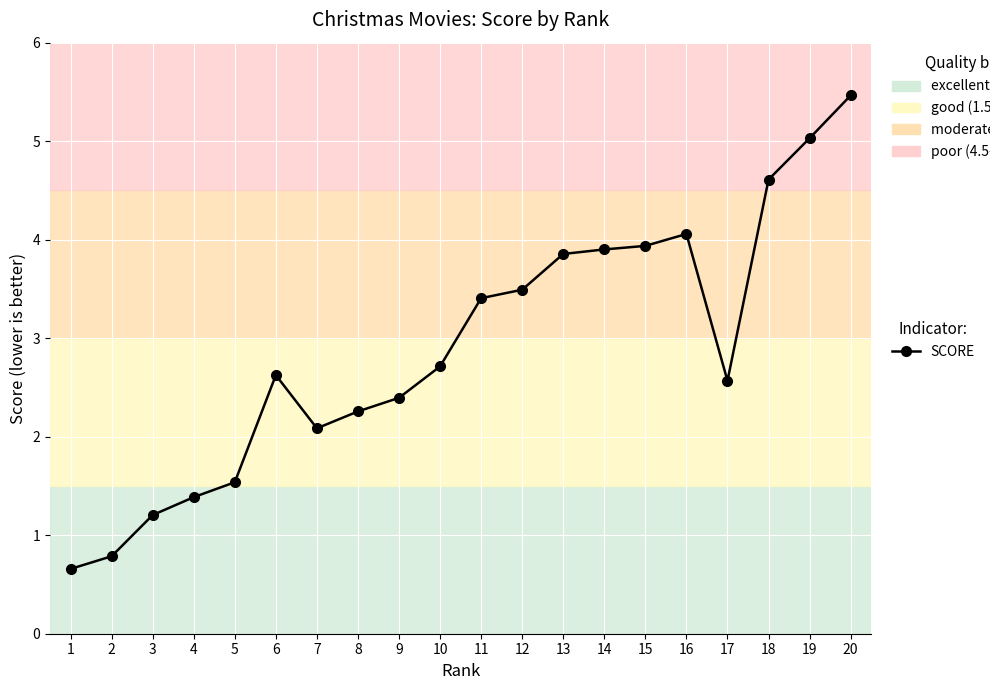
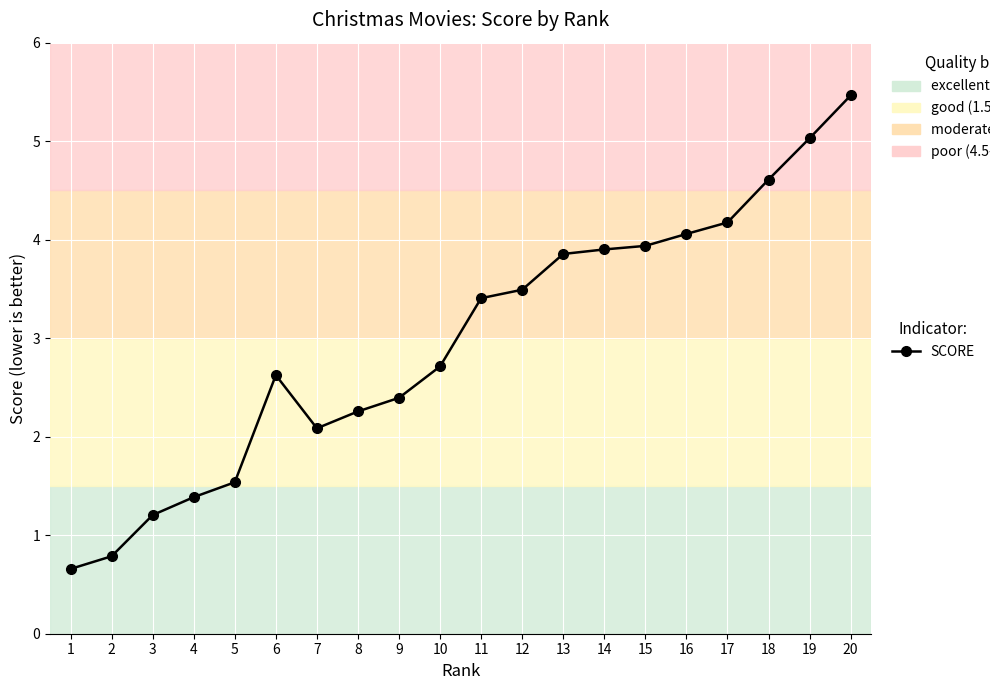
17: 2.6 -> 4.2
